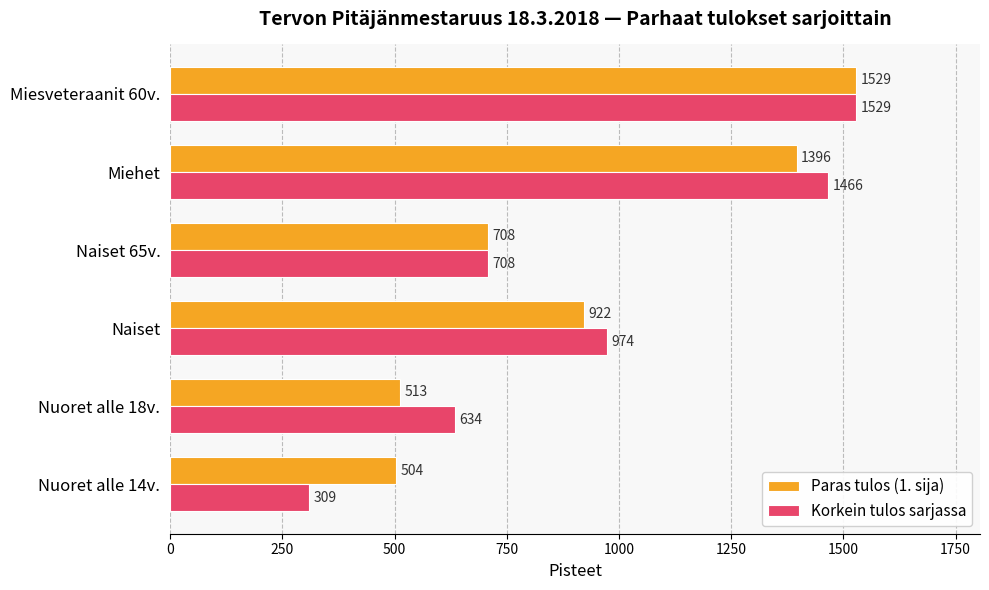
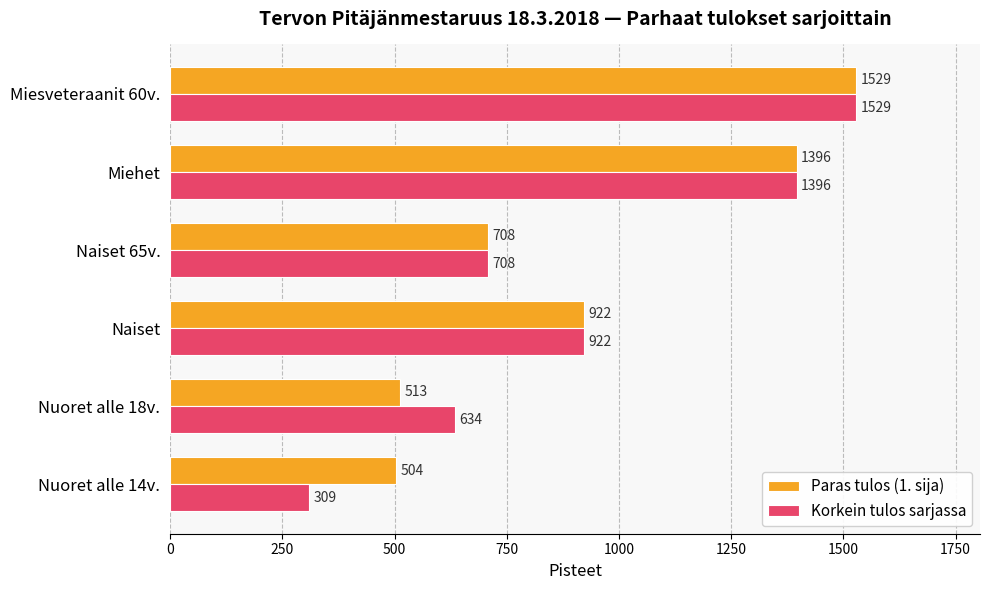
Korkein tulos sarjassa, Miehet: 1466 -> 1396
Korkein tulos sarjassa, Naiset: 974 -> 922
